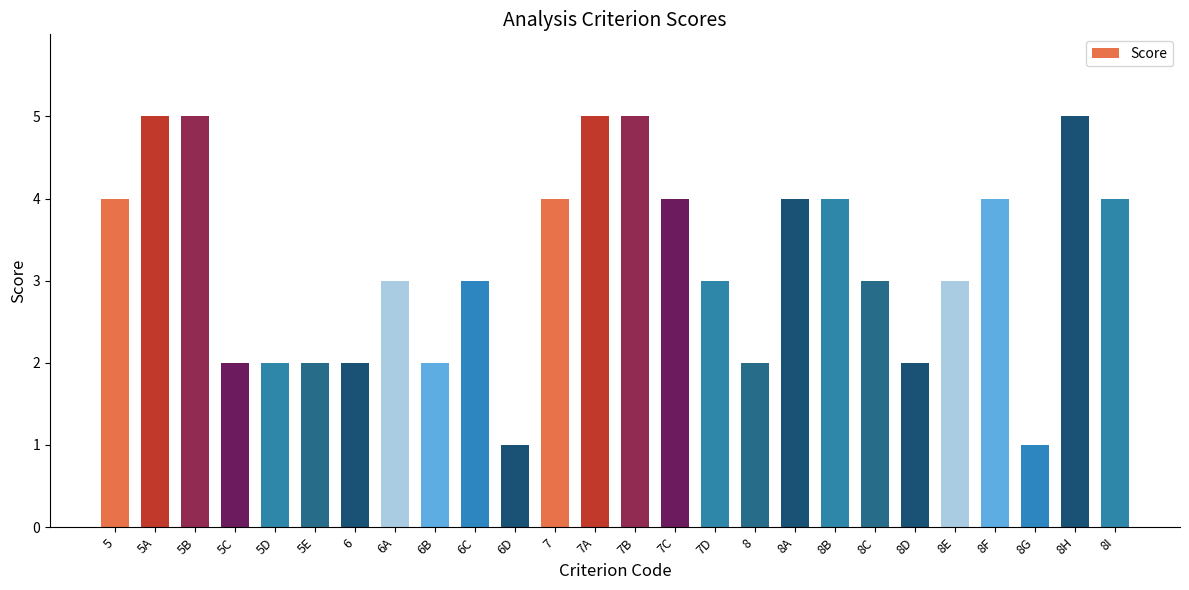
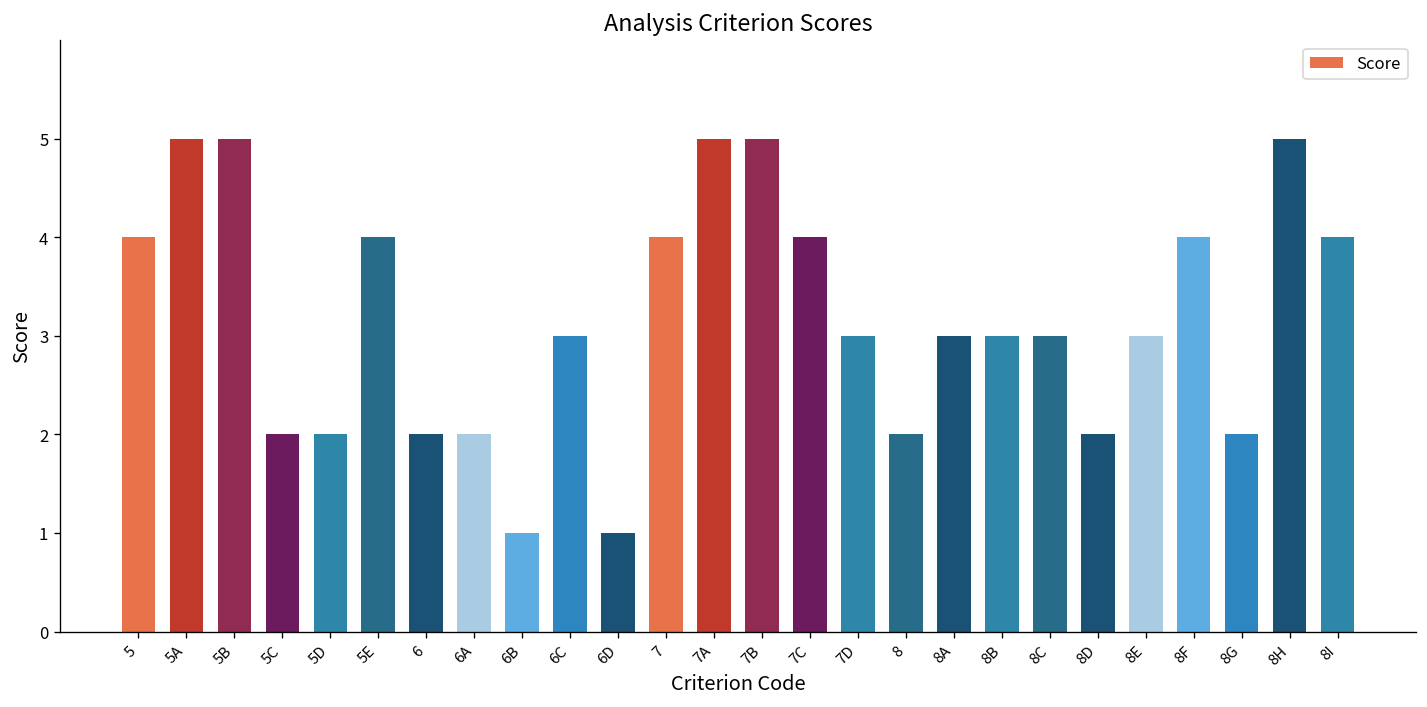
5E: 2 -> 4
6A: 3 -> 2
6B: 2 -> 1
8A: 4 -> 3
8B: 4 -> 3
8G: 1 -> 2
